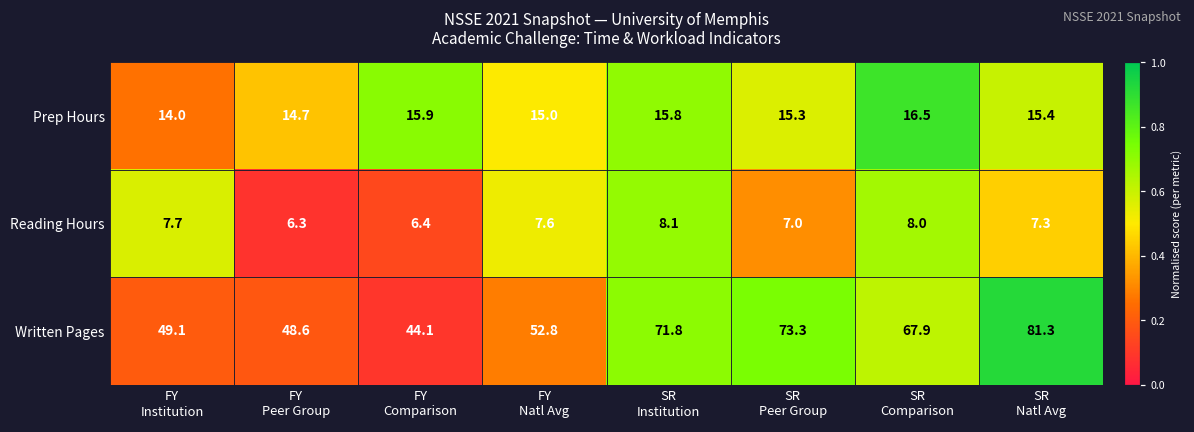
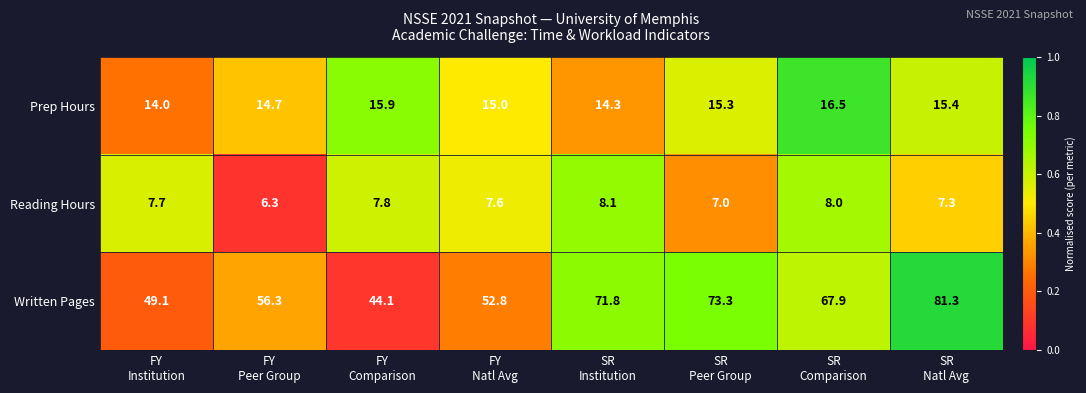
Prep Hours, SR Institution: 15.8 -> 14.3
Reading Hours, FY Comparison: 6.4 -> 7.8
Written Pages, FY Peer Group: 48.6 -> 56.3
